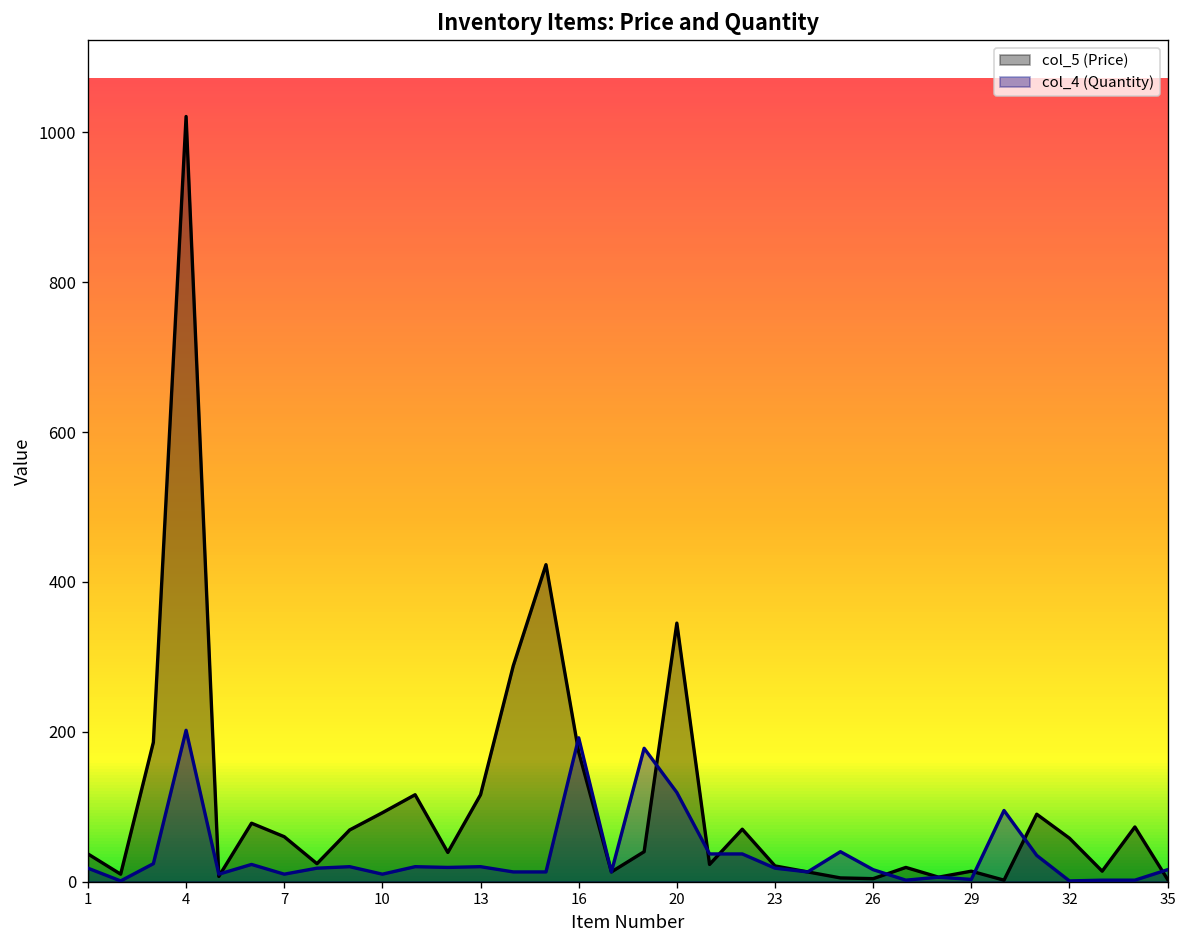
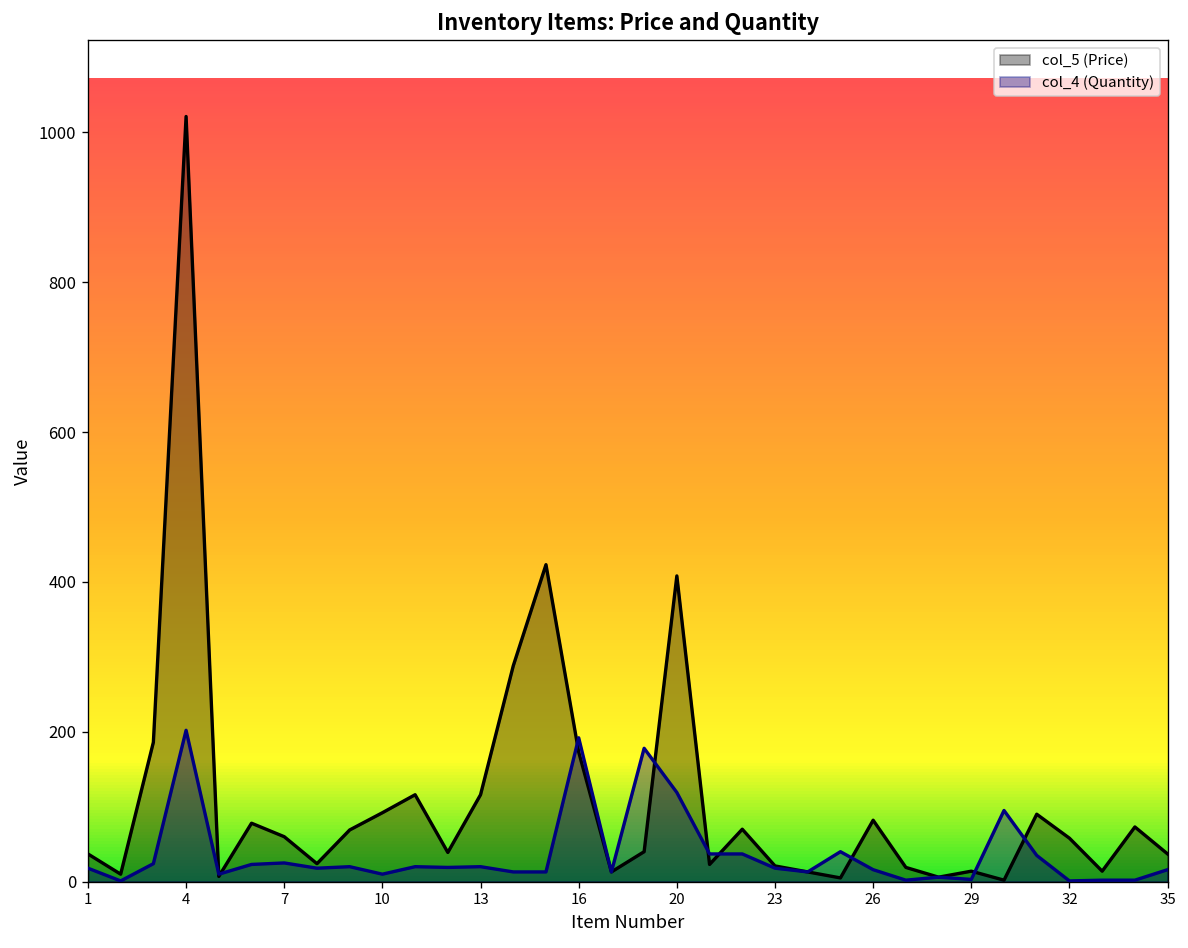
col_4 (Quantity), 7: 10 -> 30
col_5 (Price), 20: 350 -> 410
col_5 (Price), 26: 0 -> 80
col_5 (Price), 35: 0 -> 40
